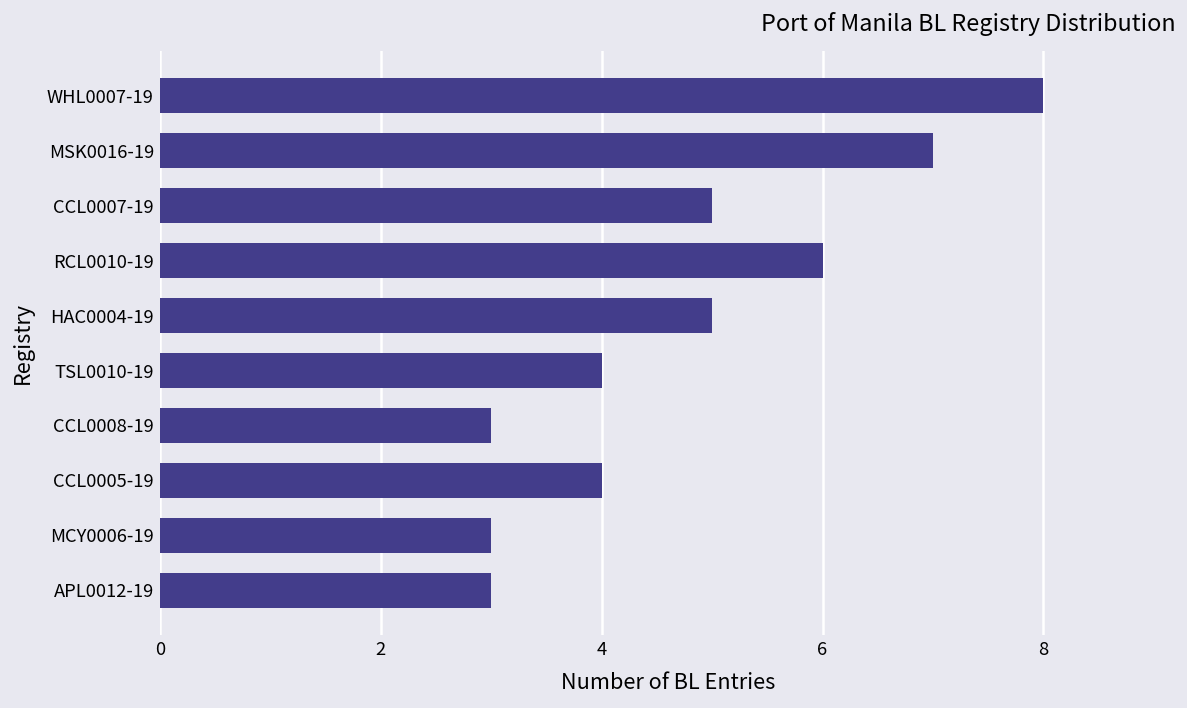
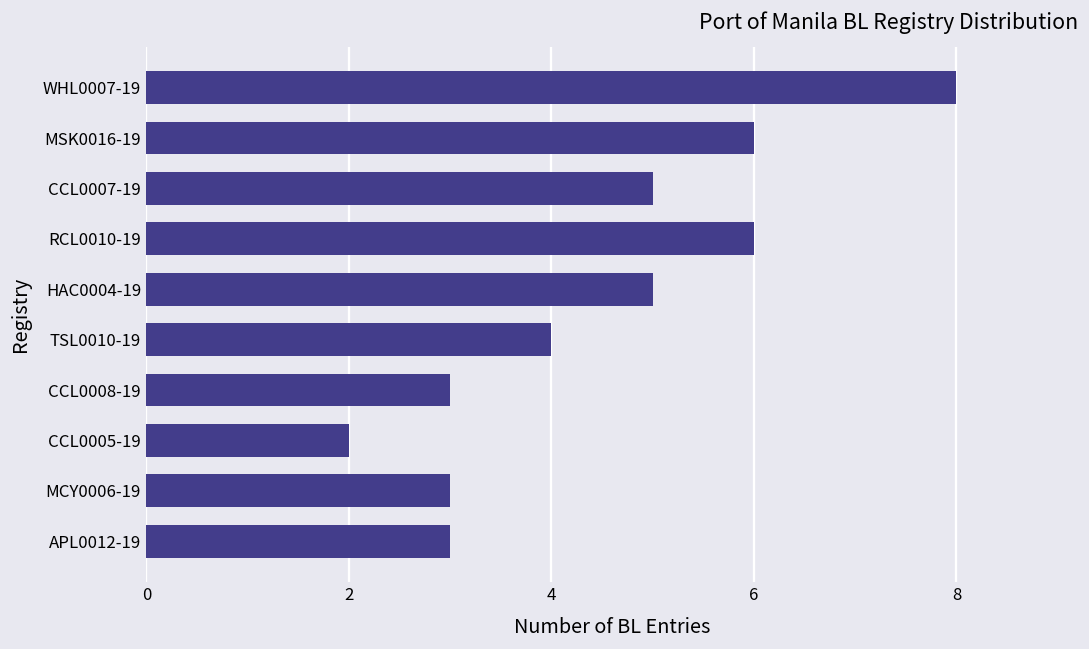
MSK0016-19: 7 -> 6
CCL0005-19: 4 -> 2
